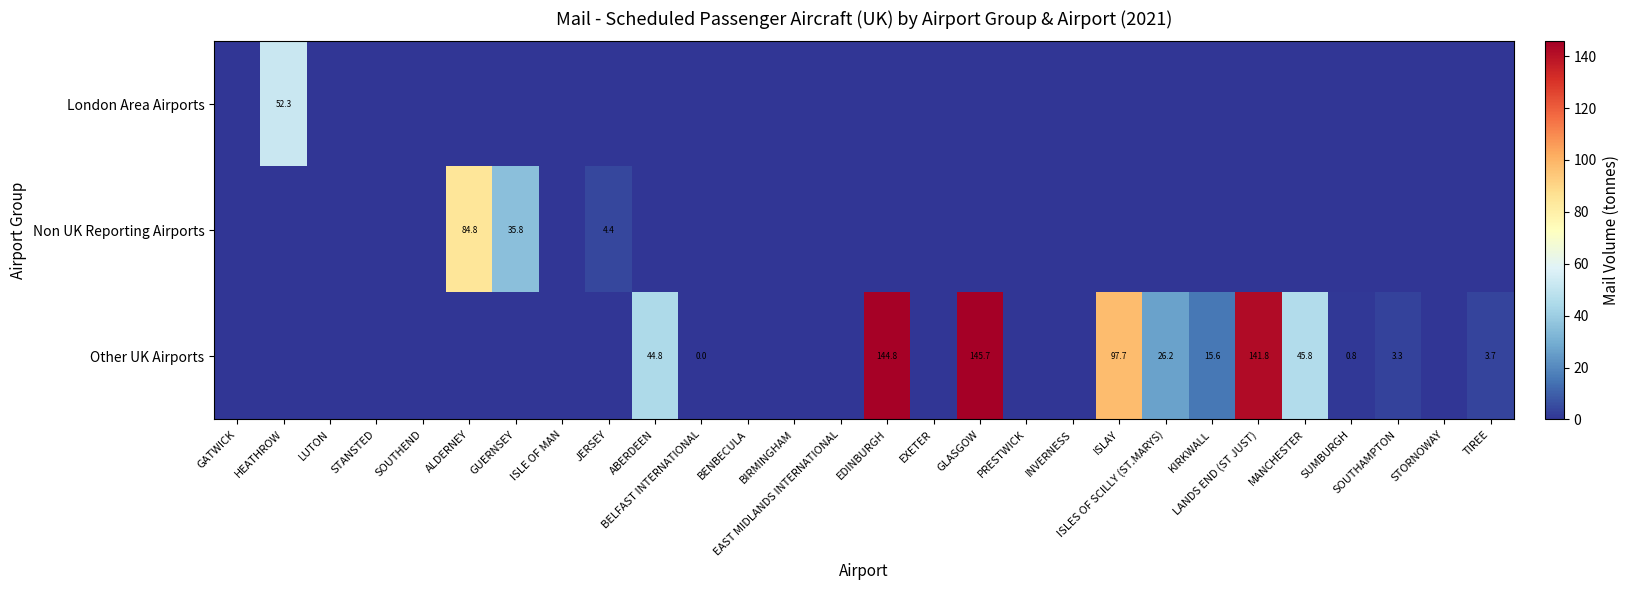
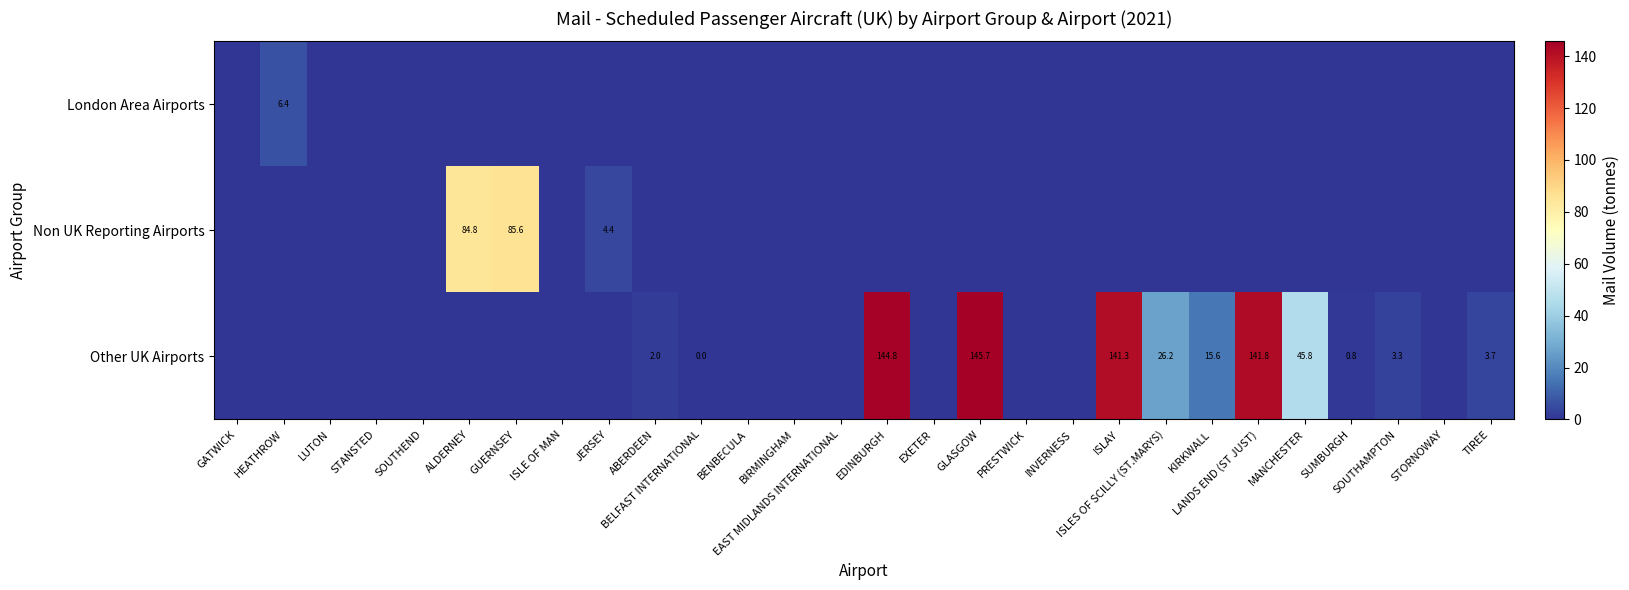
London Area Airports, HEATHROW: 52.3 -> 6.4
Non UK Reporting Airports, GUERNSEY: 35.8 -> 85.6
Other UK Airports, ABERDEEN: 44.8 -> 2.0
Other UK Airports, ISLAY: 97.7 -> 141.3
